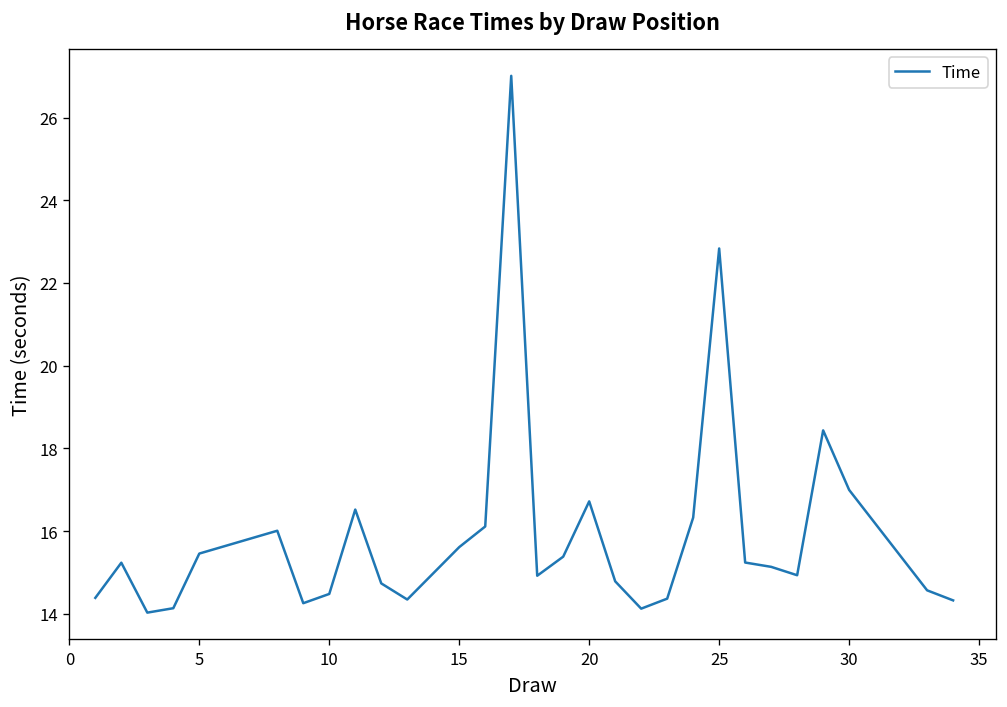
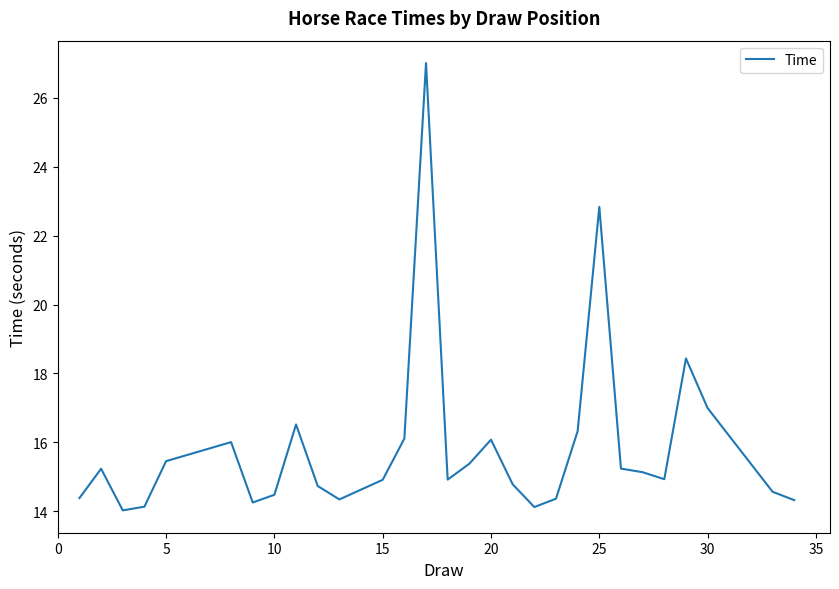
15: 15.6 -> 14.9
20: 16.7 -> 16.1
